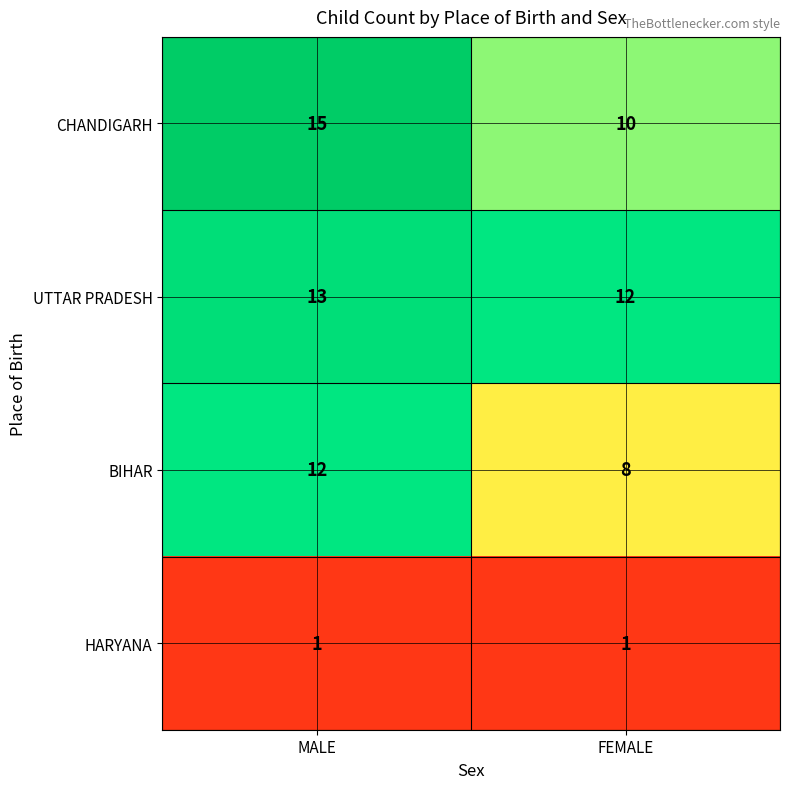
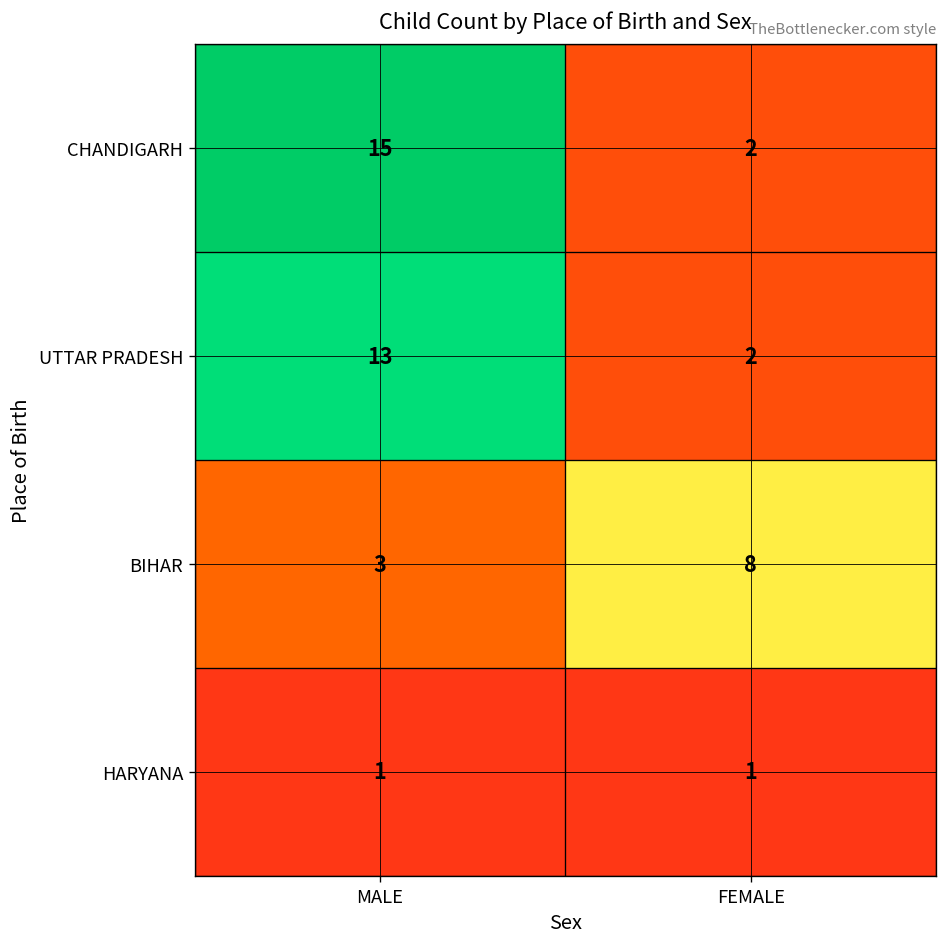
CHANDIGARH, FEMALE: 10 -> 2
UTTAR PRADESH, FEMALE: 12 -> 2
BIHAR, MALE: 12 -> 3
